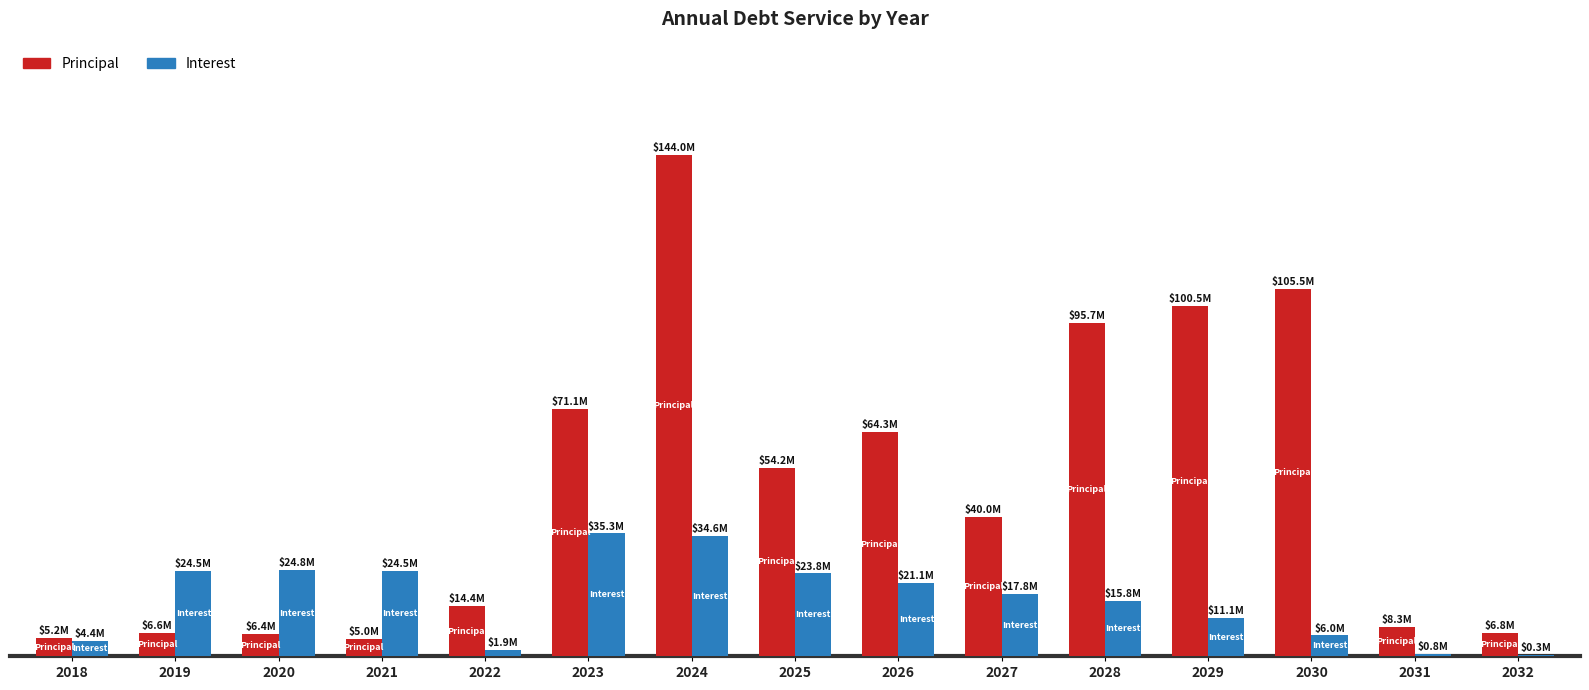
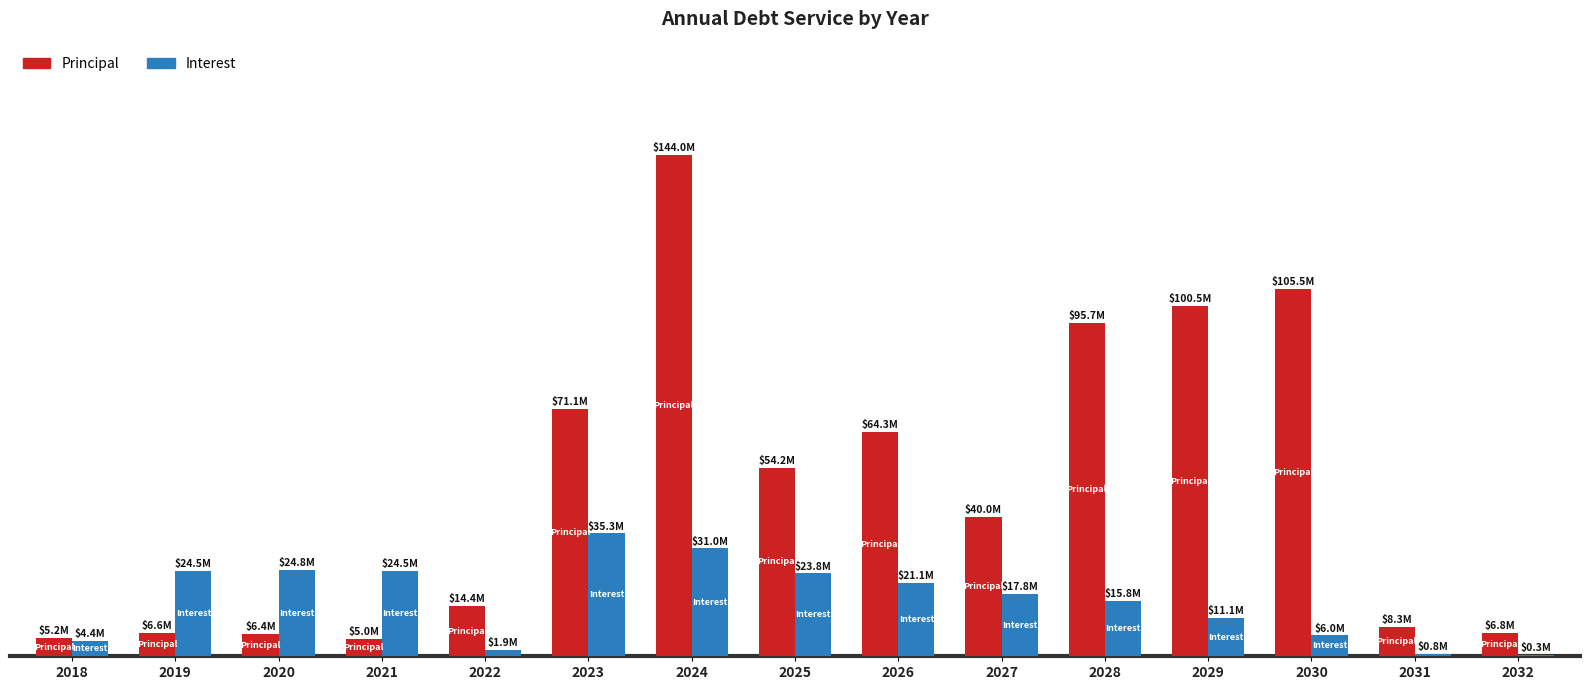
Interest, 2024: $34.6M -> $31.0M
